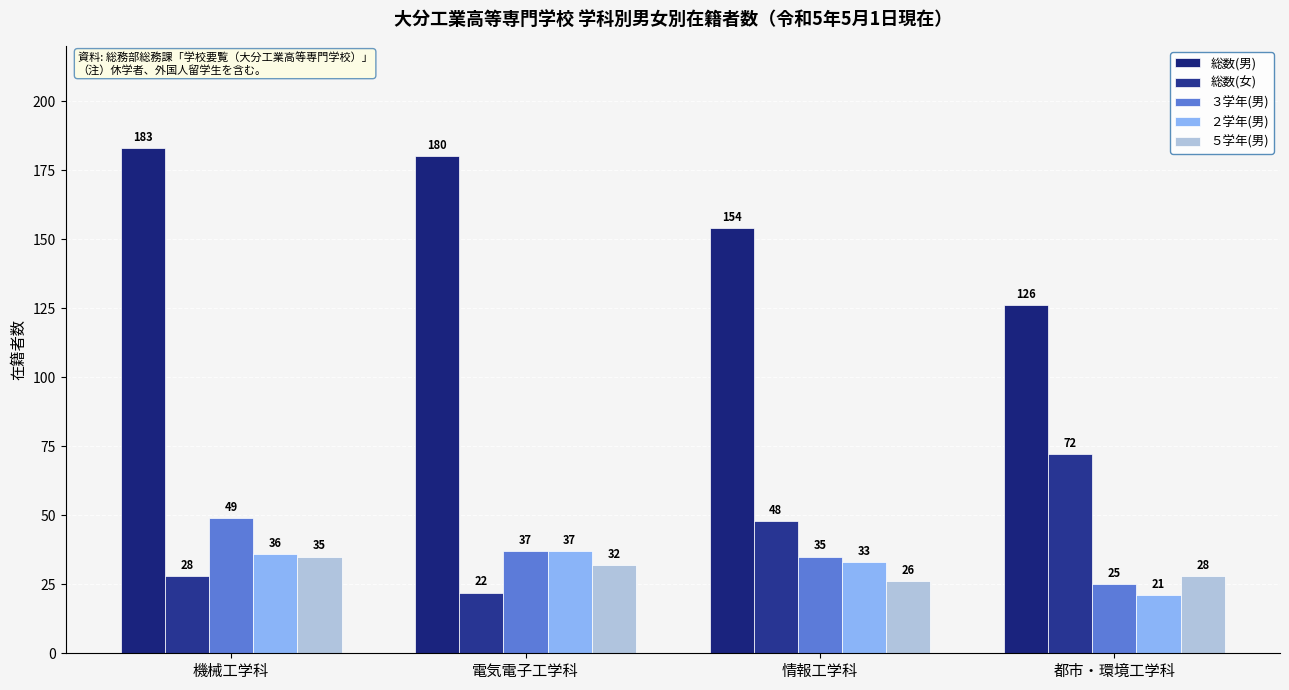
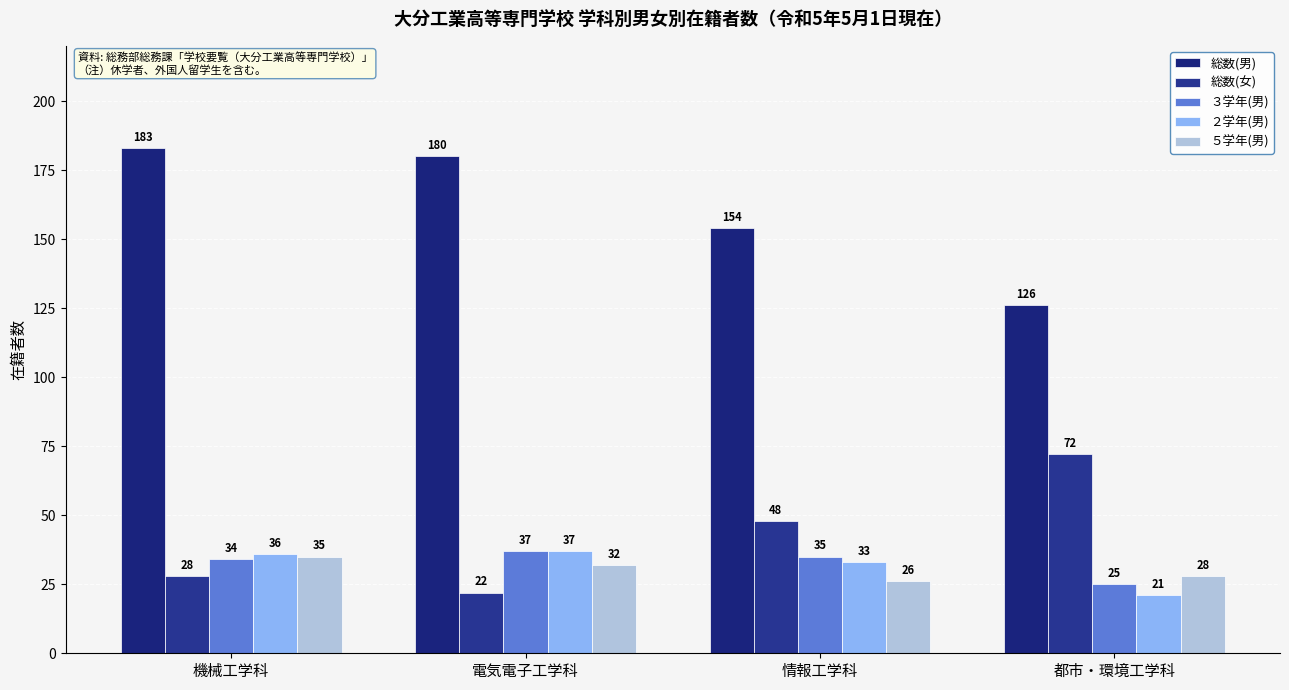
３学年(男), 機械工学科: 49 -> 34
